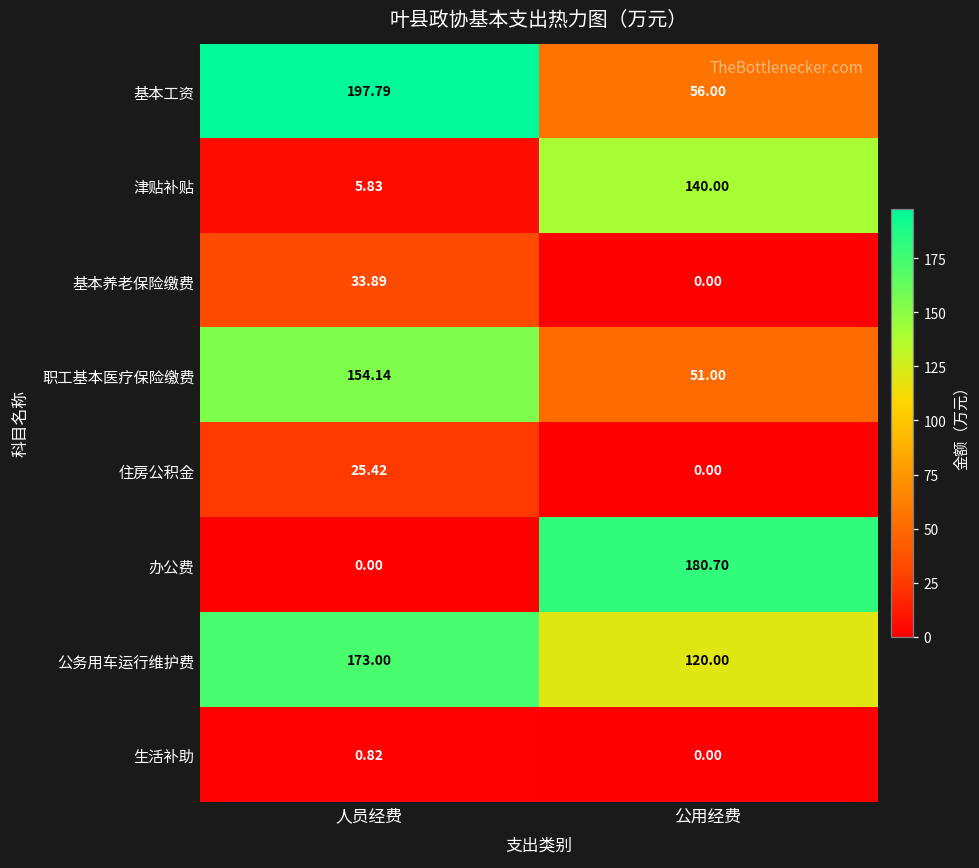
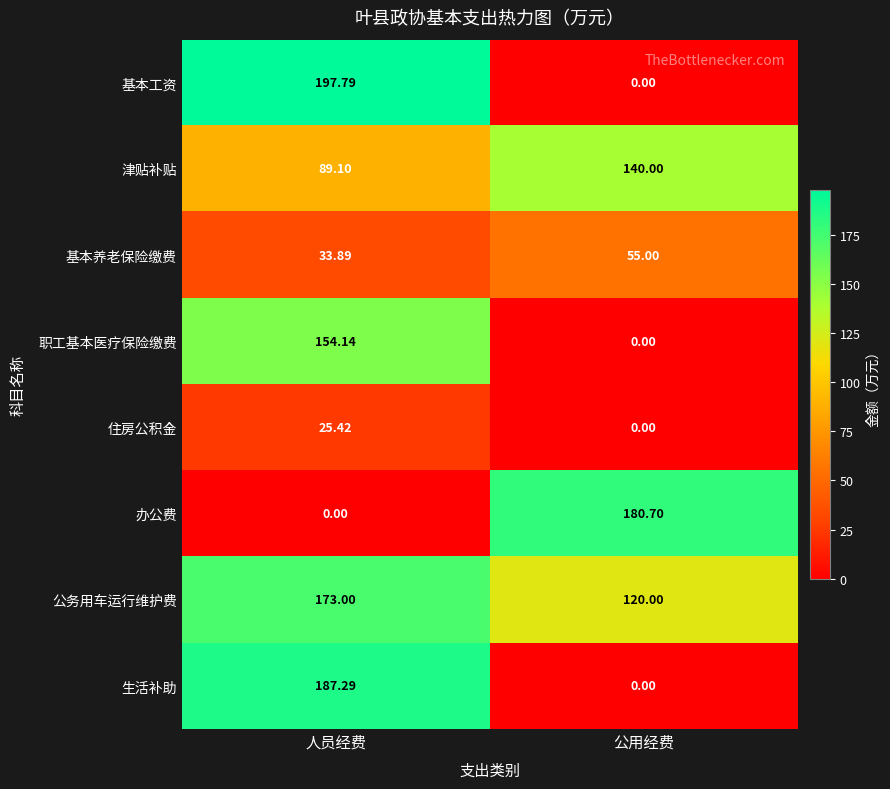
基本工资, 公用经费: 56.00 -> 0.00
津贴补贴, 人员经费: 5.83 -> 89.10
基本养老保险缴费, 公用经费: 0.00 -> 55.00
职工基本医疗保险缴费, 公用经费: 51.00 -> 0.00
生活补助, 人员经费: 0.82 -> 187.29
